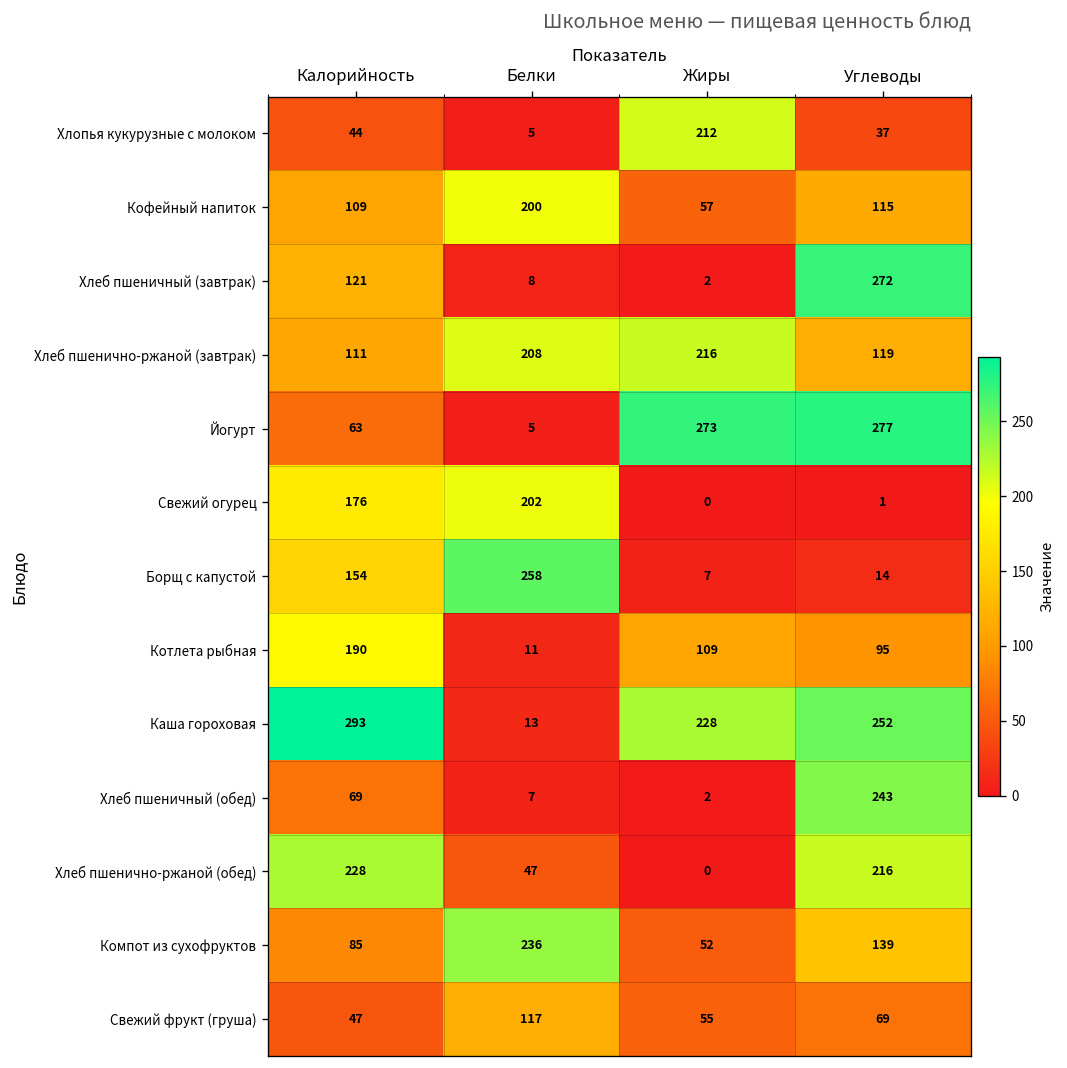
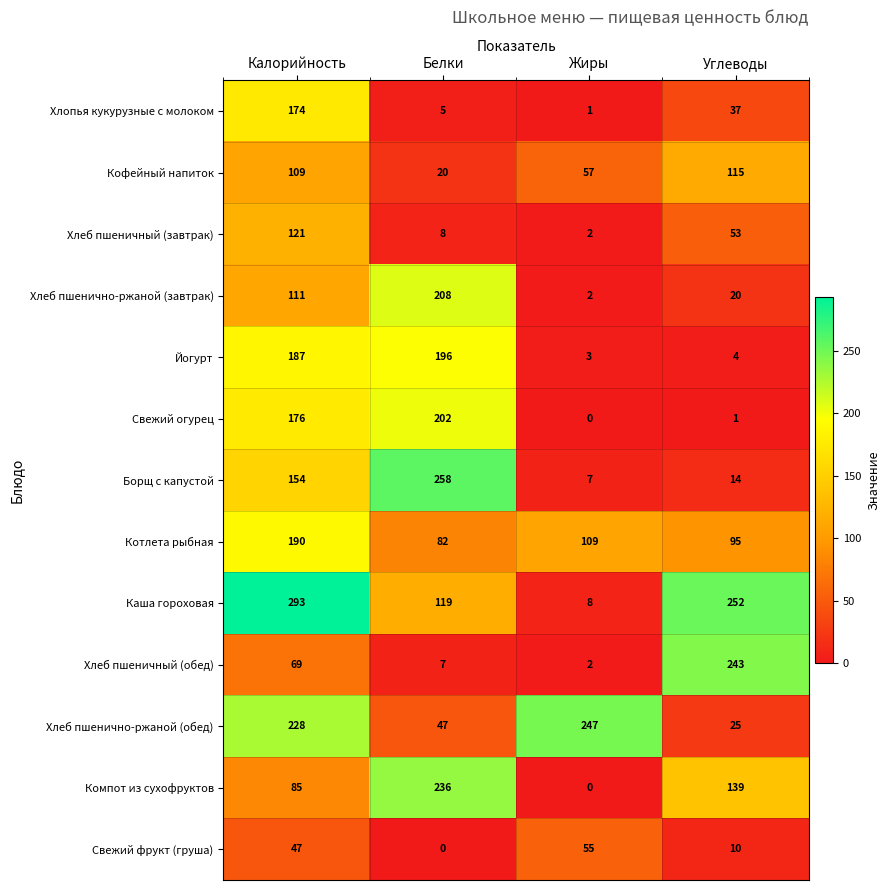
Хлопья кукурузные с молоком, Калорийность: 44 -> 174
Хлопья кукурузные с молоком, Жиры: 212 -> 1
Кофейный напиток, Белки: 200 -> 20
Хлеб пшеничный (завтрак), Углеводы: 272 -> 53
Хлеб пшенично-ржаной (завтрак), Жиры: 216 -> 2
Хлеб пшенично-ржаной (завтрак), Углеводы: 119 -> 20
Йогурт, Калорийность: 63 -> 187
Йогурт, Белки: 5 -> 196
Йогурт, Жиры: 273 -> 3
Йогурт, Углеводы: 277 -> 4
Котлета рыбная, Белки: 11 -> 82
Каша гороховая, Белки: 13 -> 119
Каша гороховая, Жиры: 228 -> 8
Хлеб пшенично-ржаной (обед), Жиры: 0 -> 247
Хлеб пшенично-ржаной (обед), Углеводы: 216 -> 25
Компот из сухофруктов, Жиры: 52 -> 0
Свежий фрукт (груша), Белки: 117 -> 0
Свежий фрукт (груша), Углеводы: 69 -> 10
